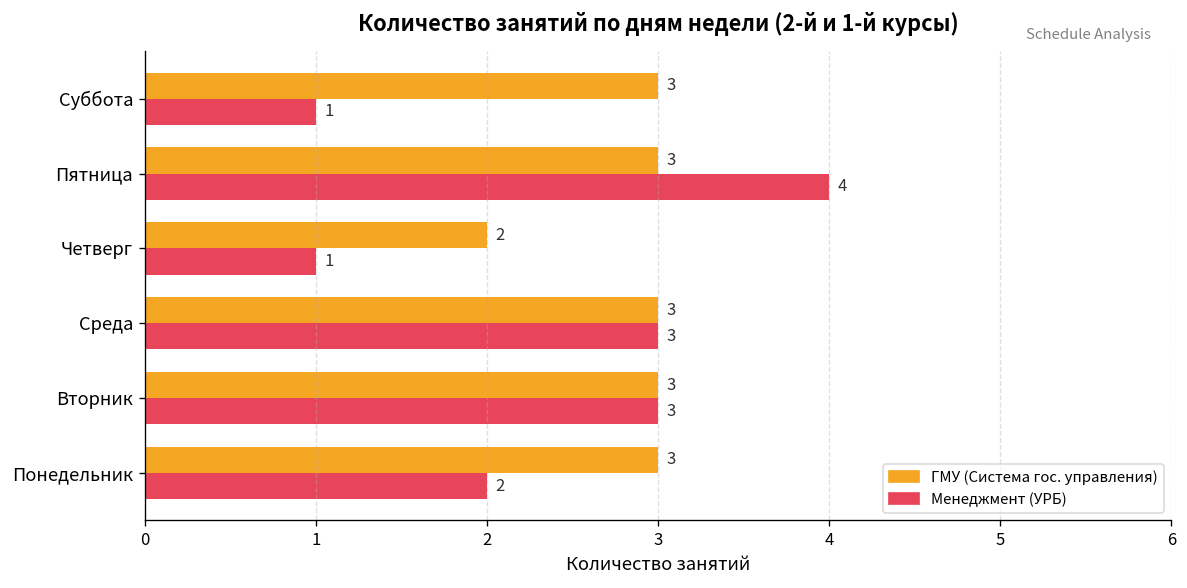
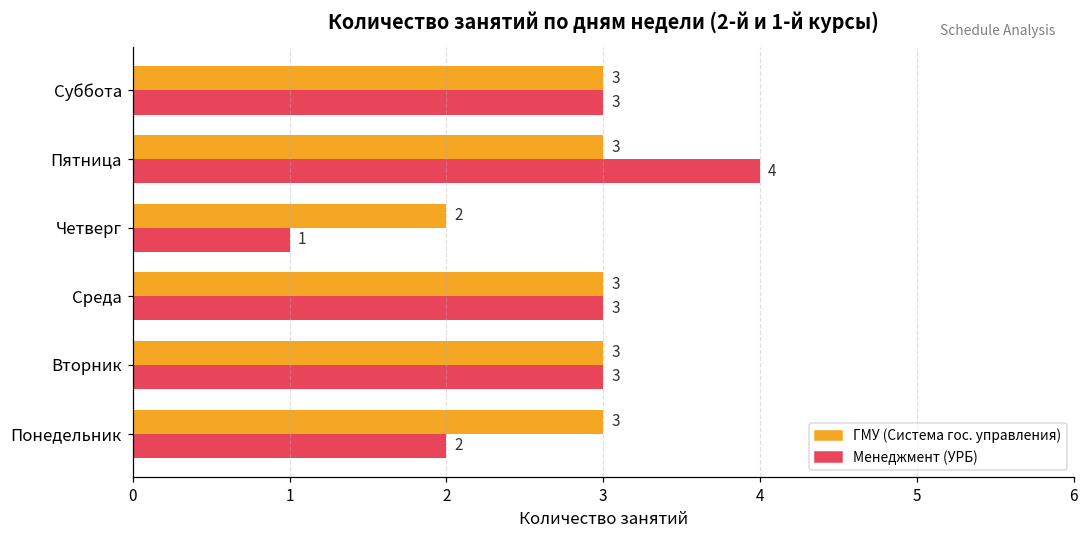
Менеджмент (УРБ), Суббота: 1 -> 3
